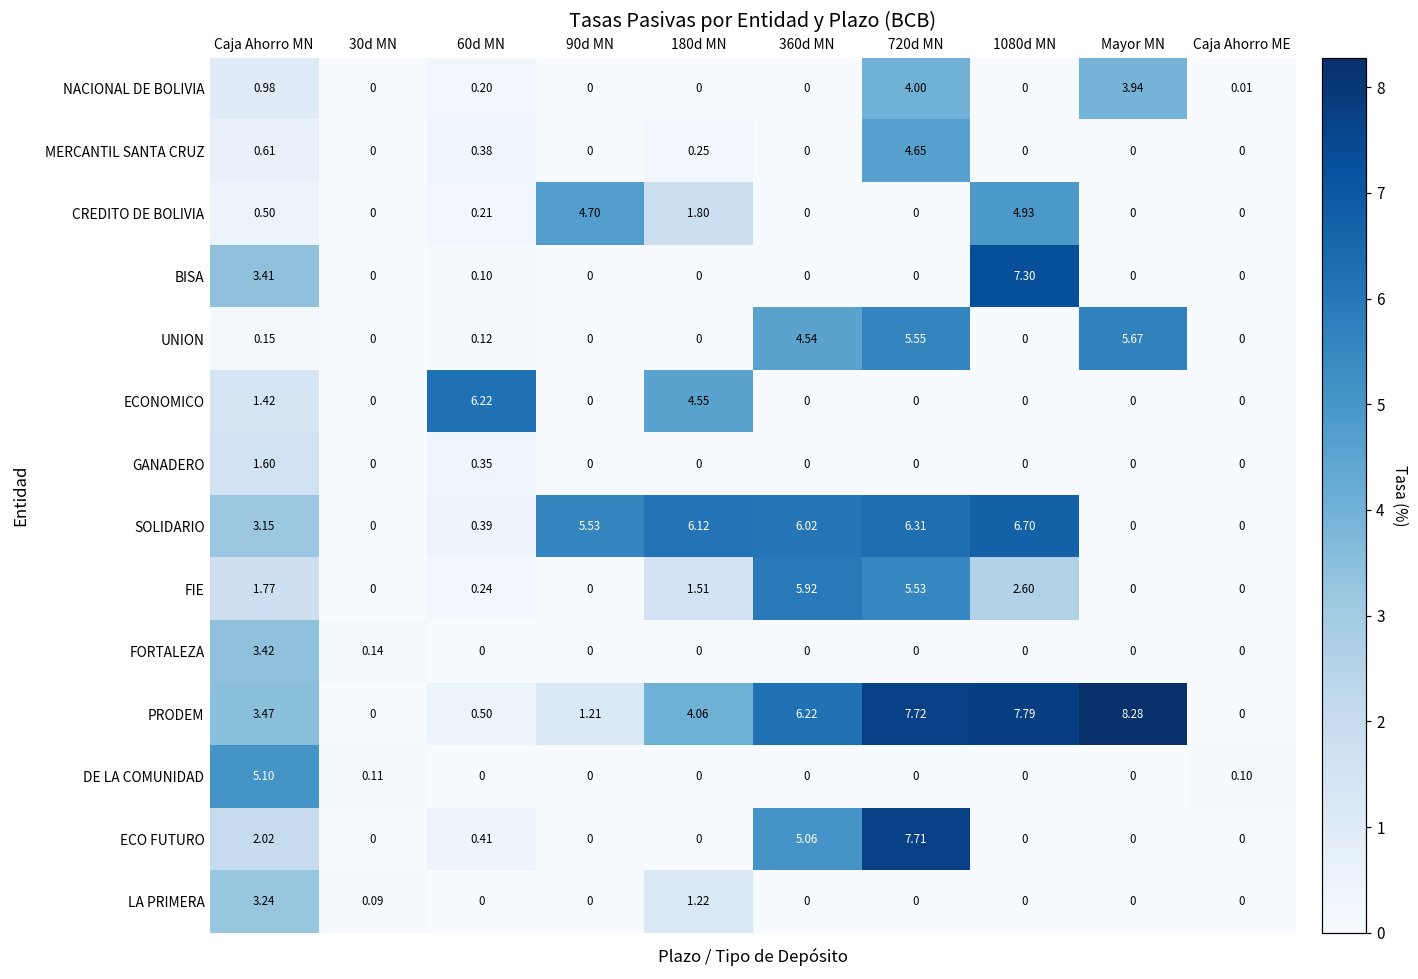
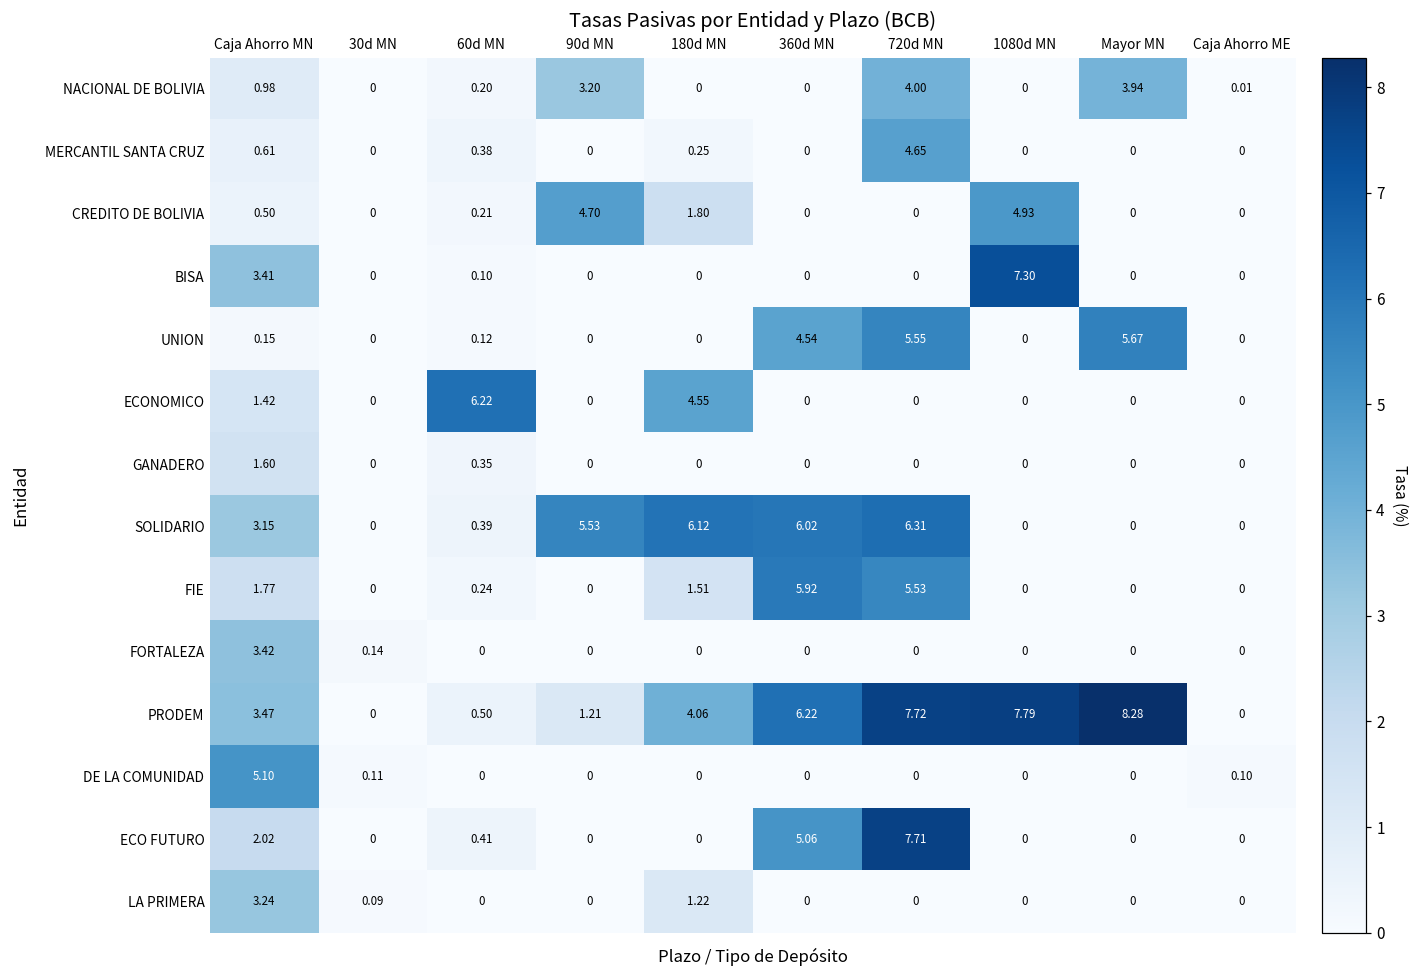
NACIONAL DE BOLIVIA, 90d MN: 0 -> 3.20
SOLIDARIO, 1080d MN: 6.70 -> 0
FIE, 1080d MN: 2.60 -> 0
